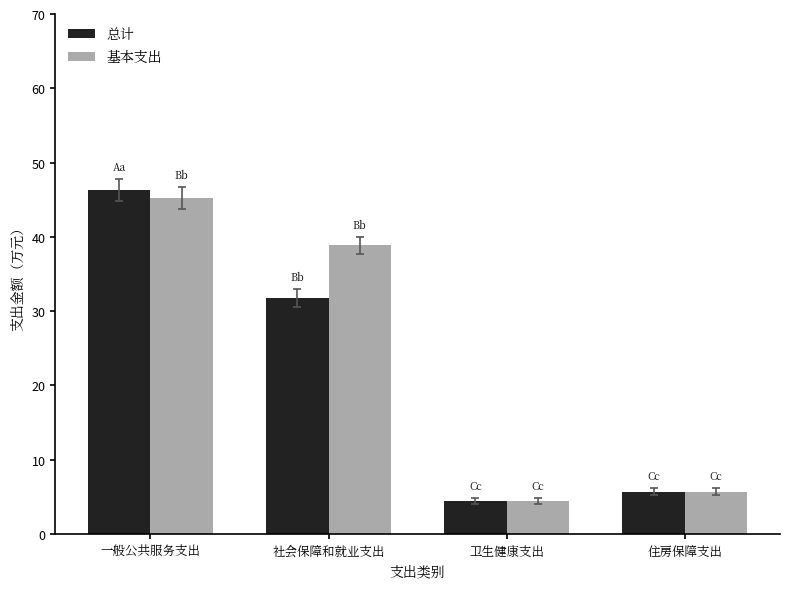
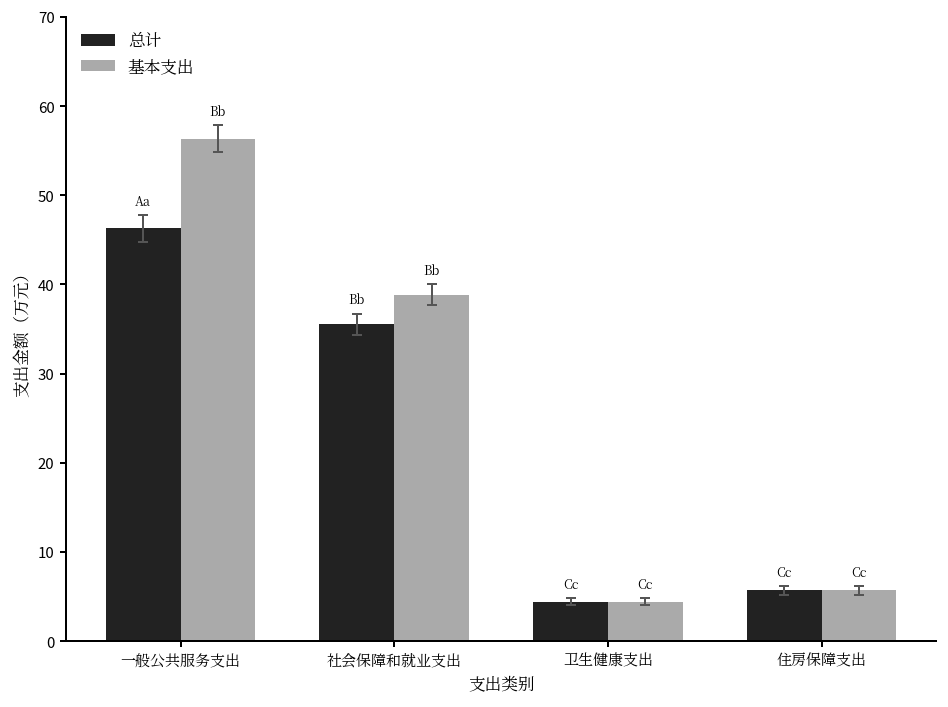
基本支出, 一般公共服务支出: 45 -> 56
总计, 社会保障和就业支出: 32 -> 36
